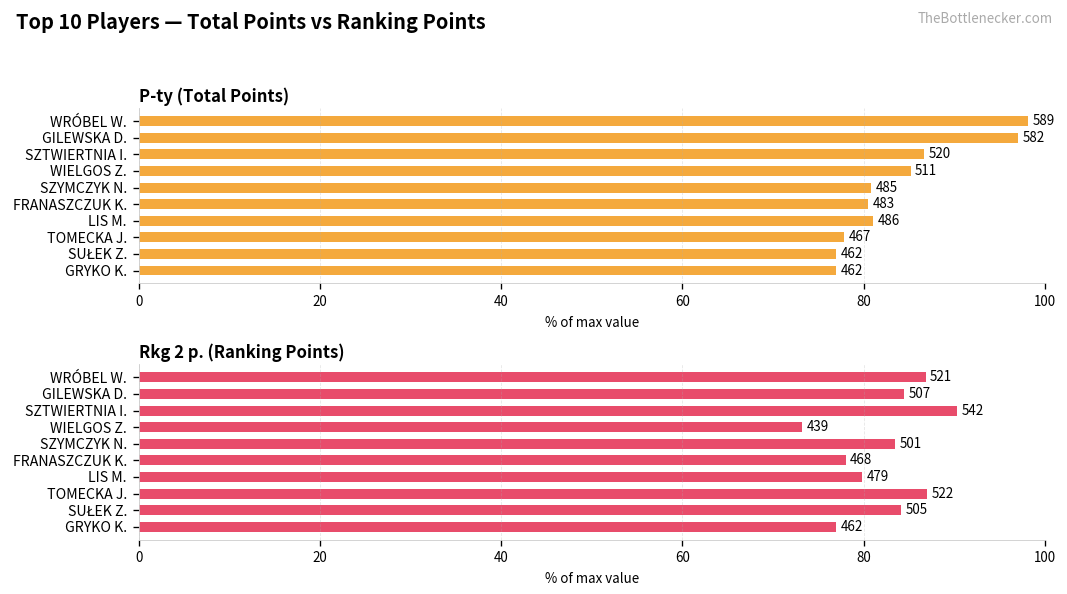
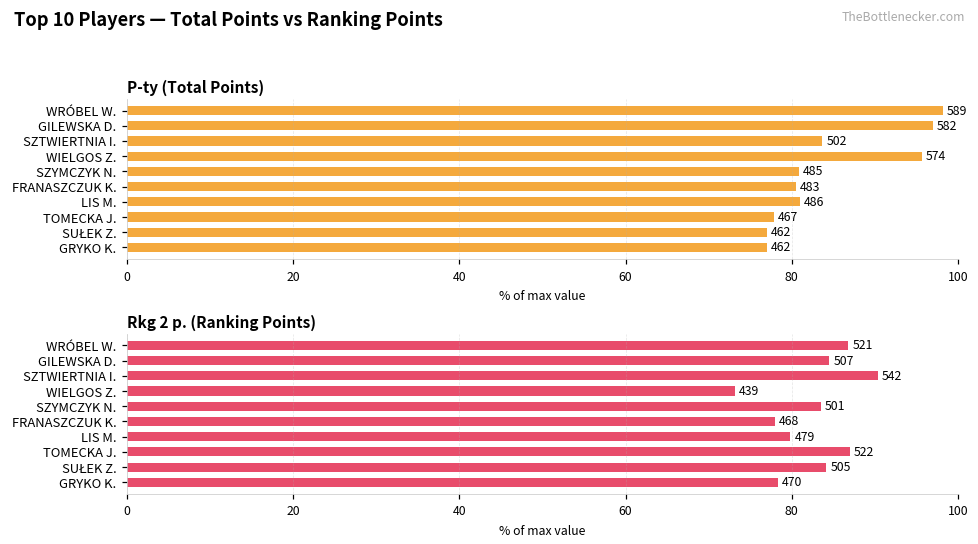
P-ty (Total Points), SZTWIERTNIA I.: 520 -> 502
P-ty (Total Points), WIELGOS Z.: 511 -> 574
Rkg 2 p. (Ranking Points), GRYKO K.: 462 -> 470
